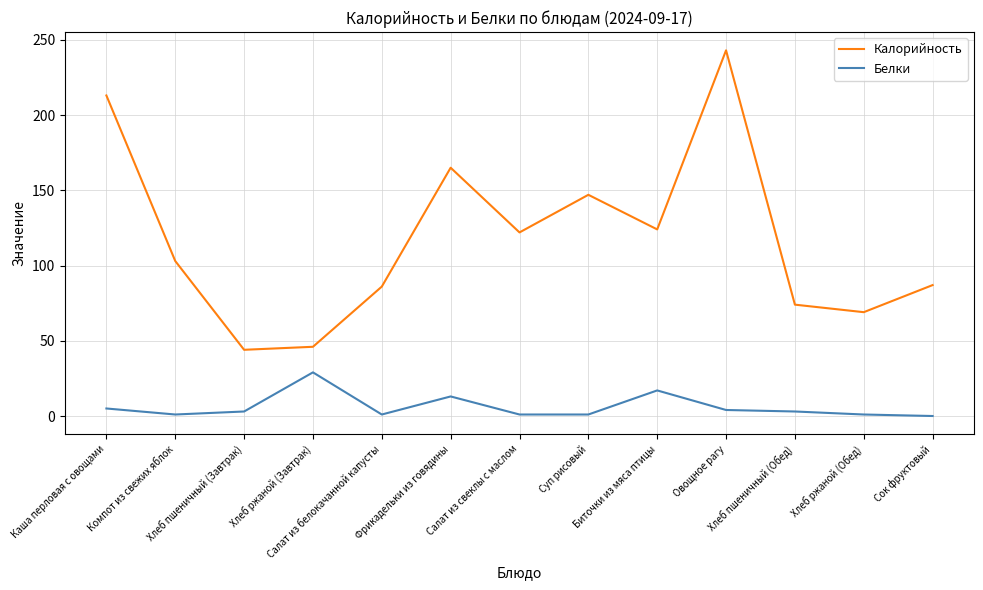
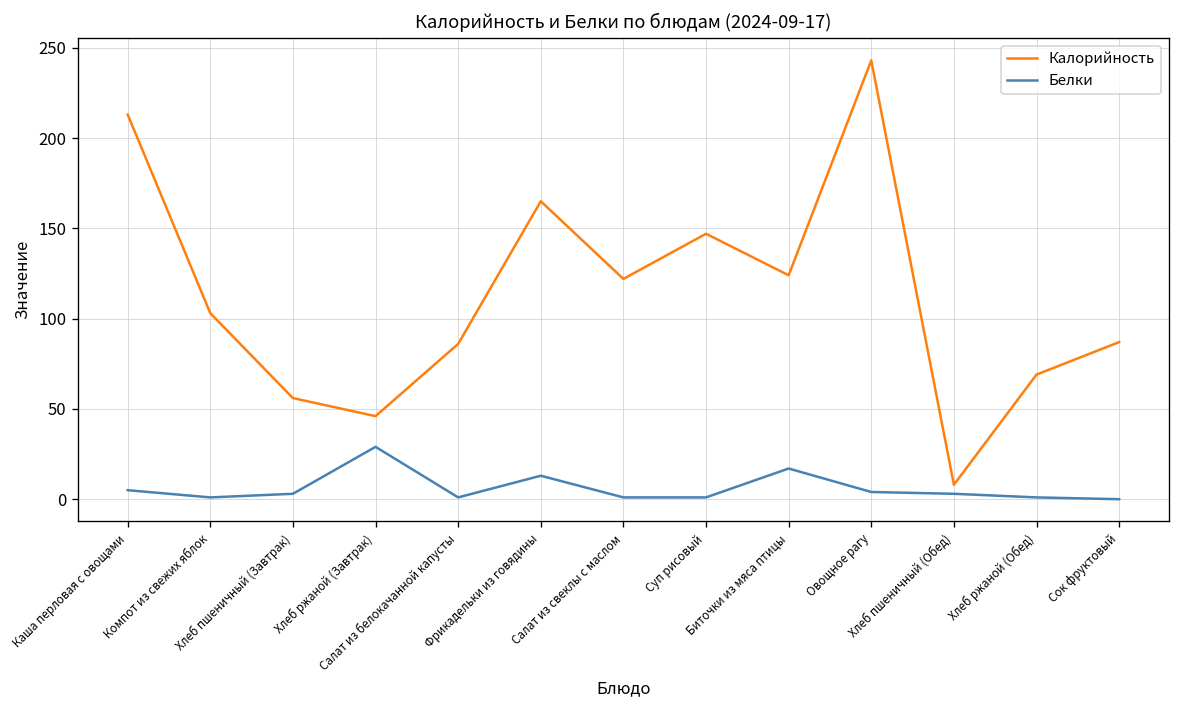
Калорийность, Хлеб пшеничный (Завтрак): 44 -> 56
Калорийность, Хлеб пшеничный (Обед): 74 -> 8
